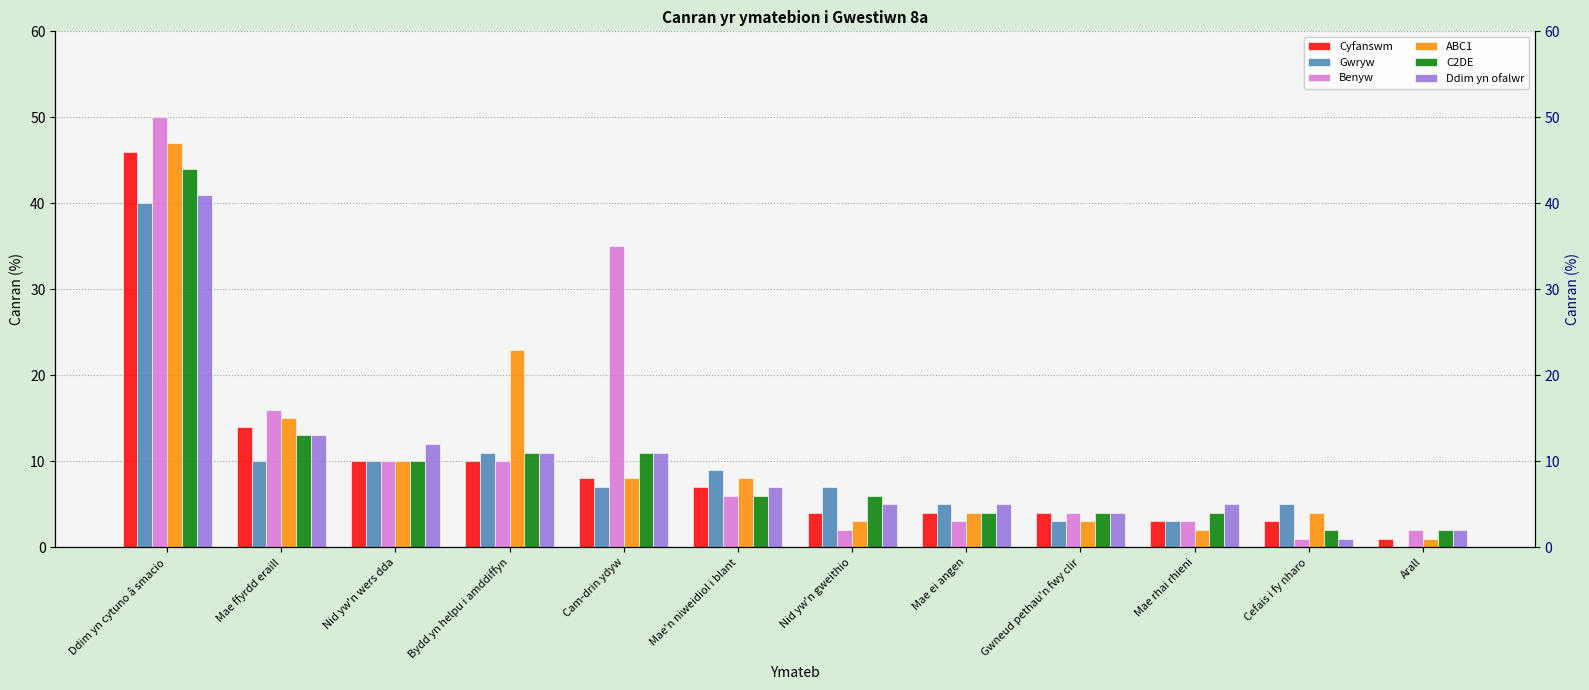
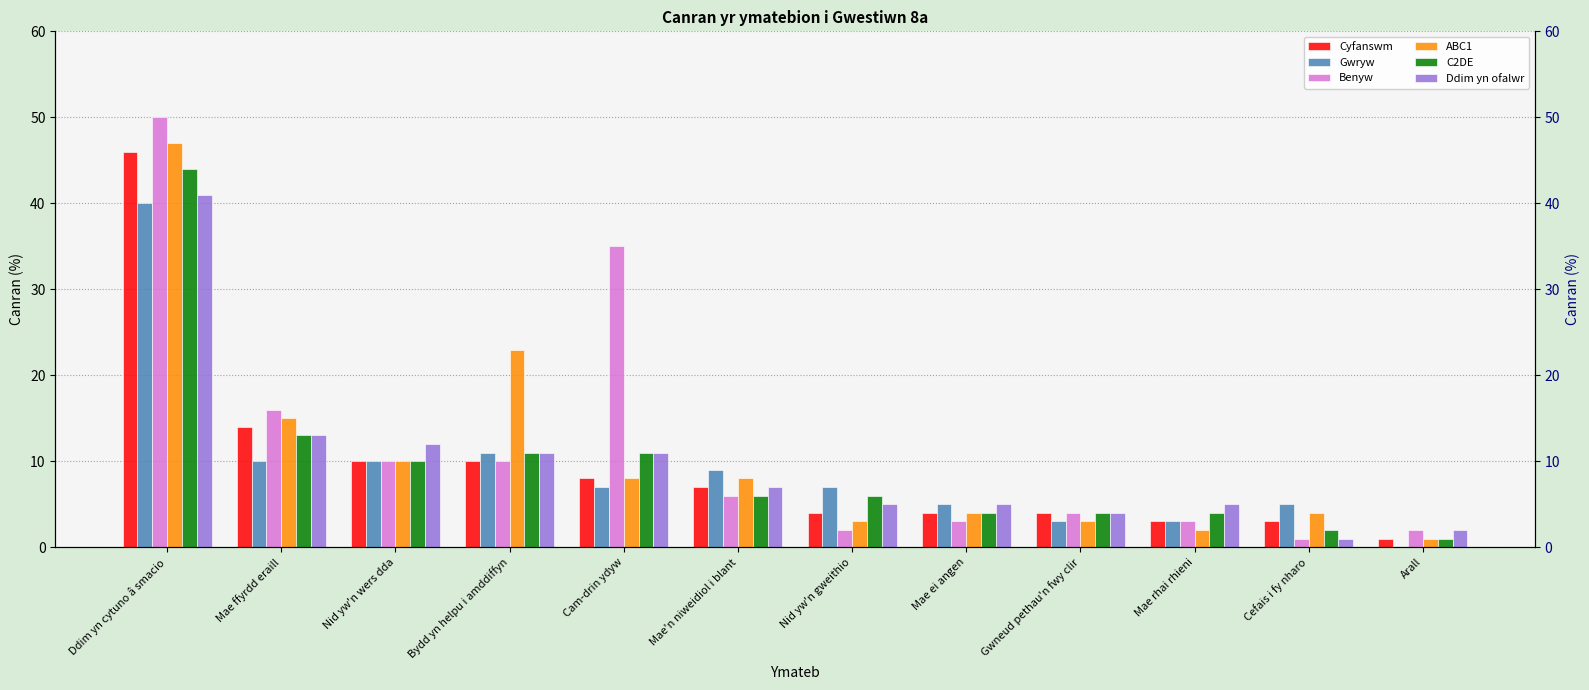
C2DE, Arall: 2 -> 1
